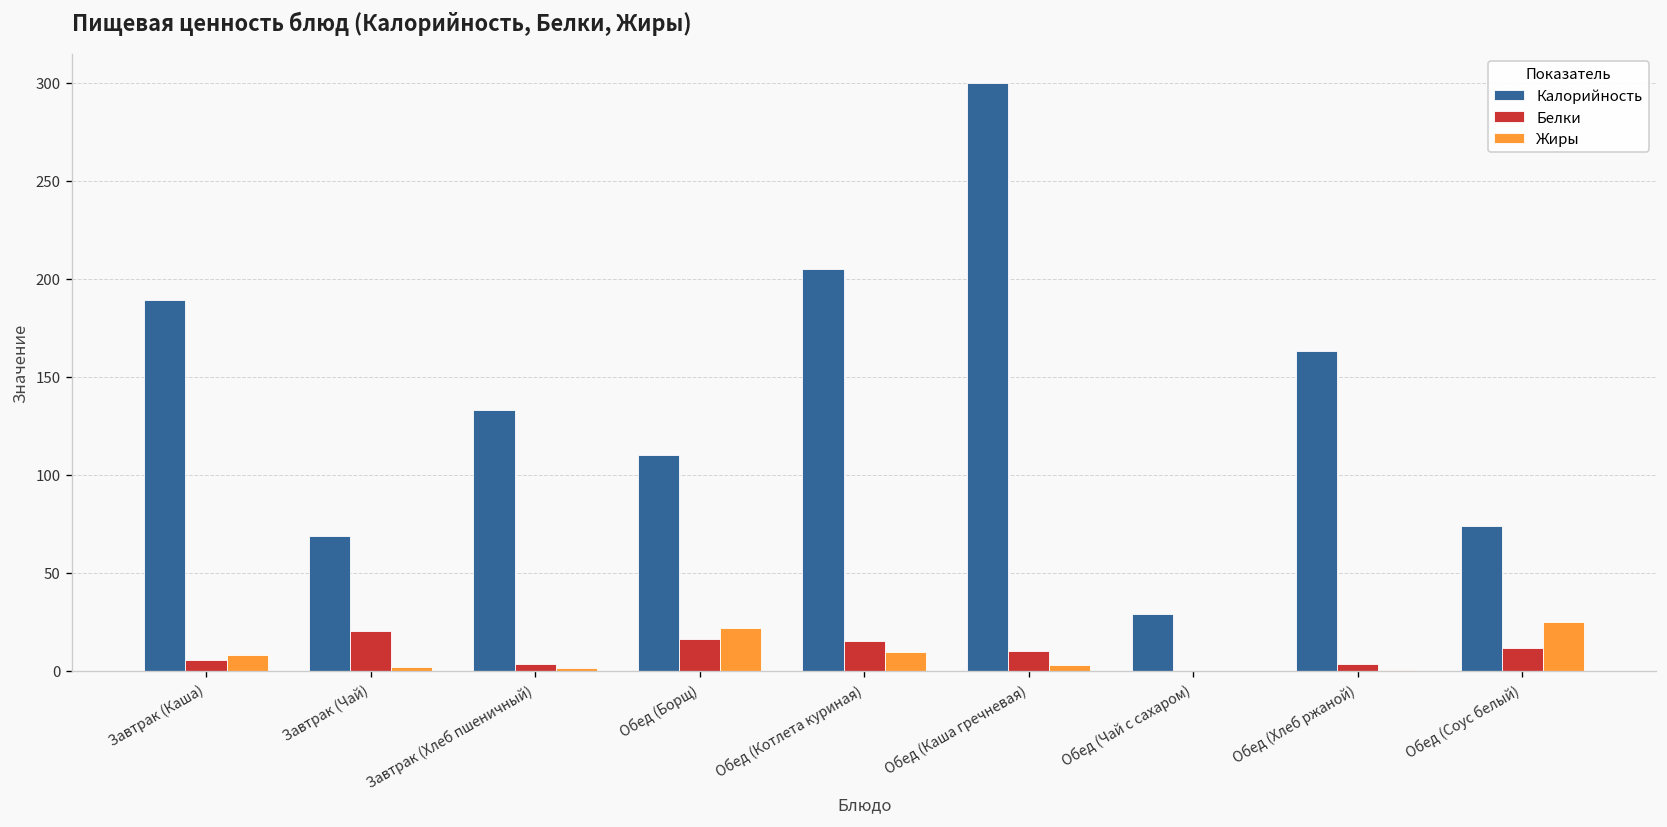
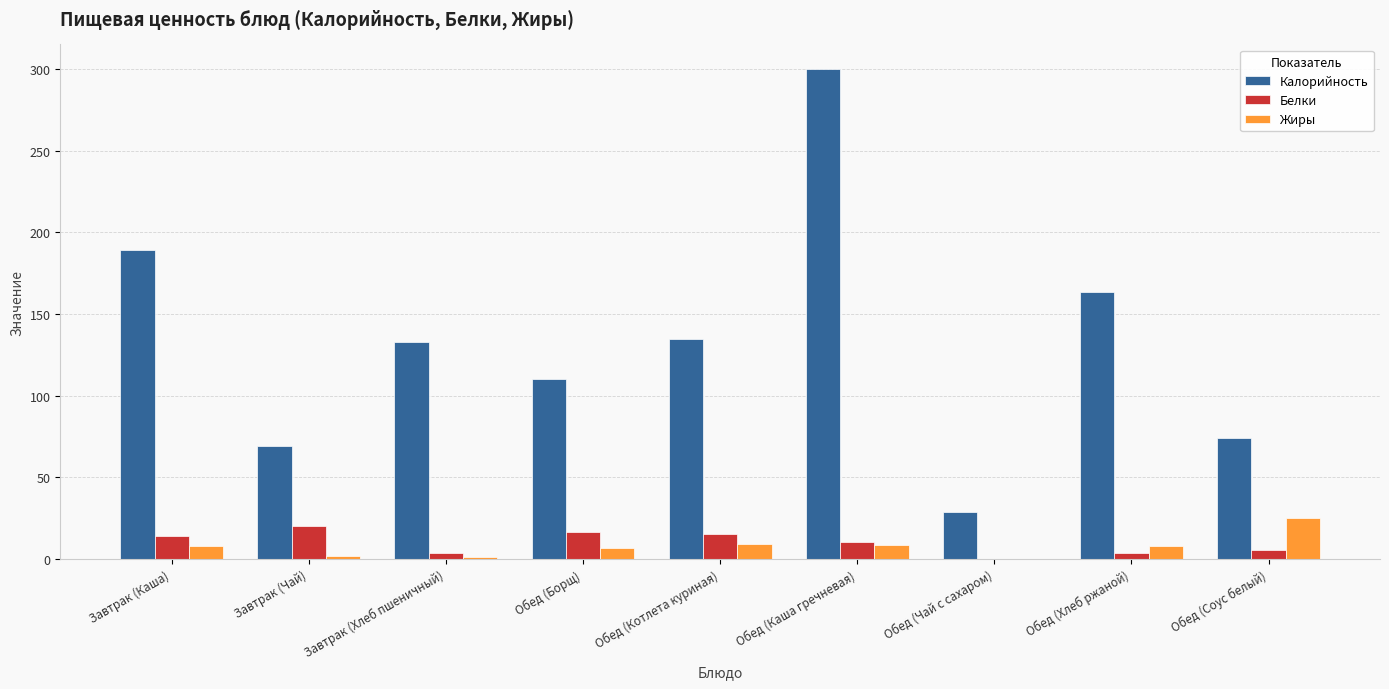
Белки, Завтрак (Каша): 6 -> 14
Жиры, Обед (Борщ): 22 -> 7
Калорийность, Обед (Котлета куриная): 205 -> 135
Жиры, Обед (Каша гречневая): 3 -> 8
Жиры, Обед (Хлеб ржаной): 1 -> 8
Белки, Обед (Соус белый): 11 -> 6
